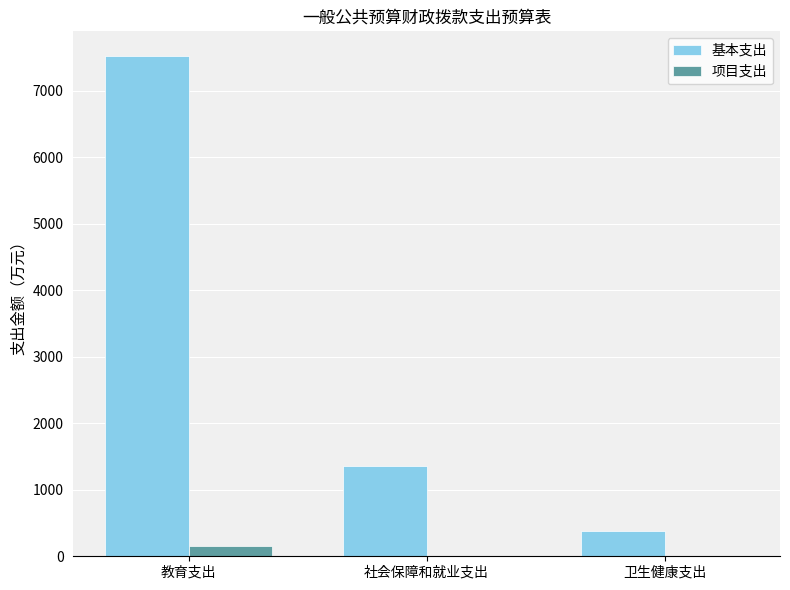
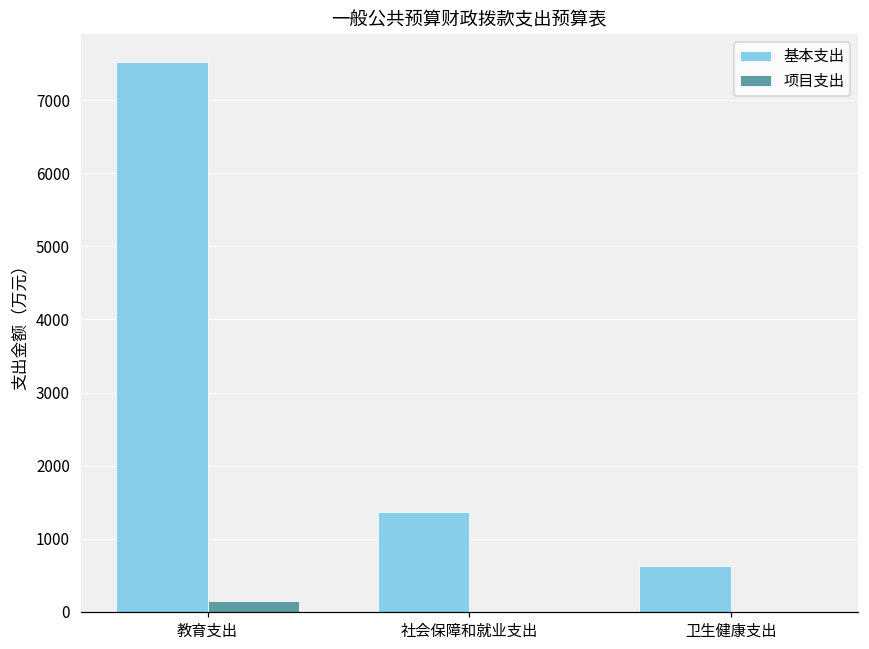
基本支出, 卫生健康支出: 400 -> 600
